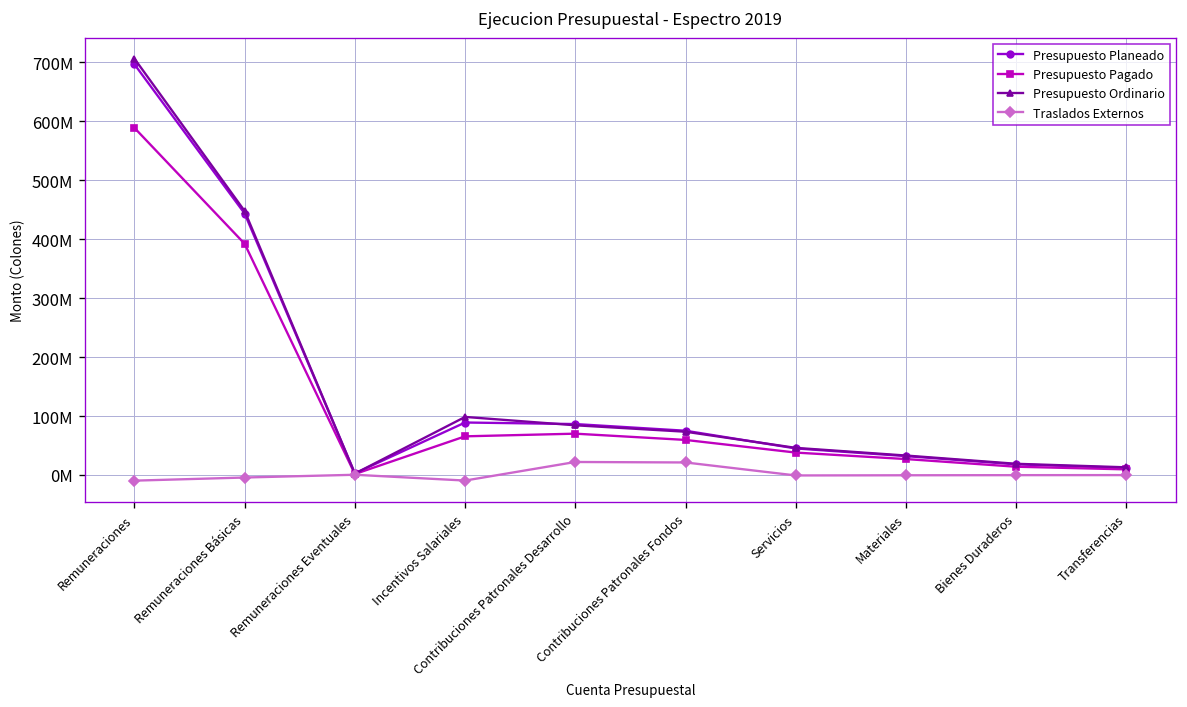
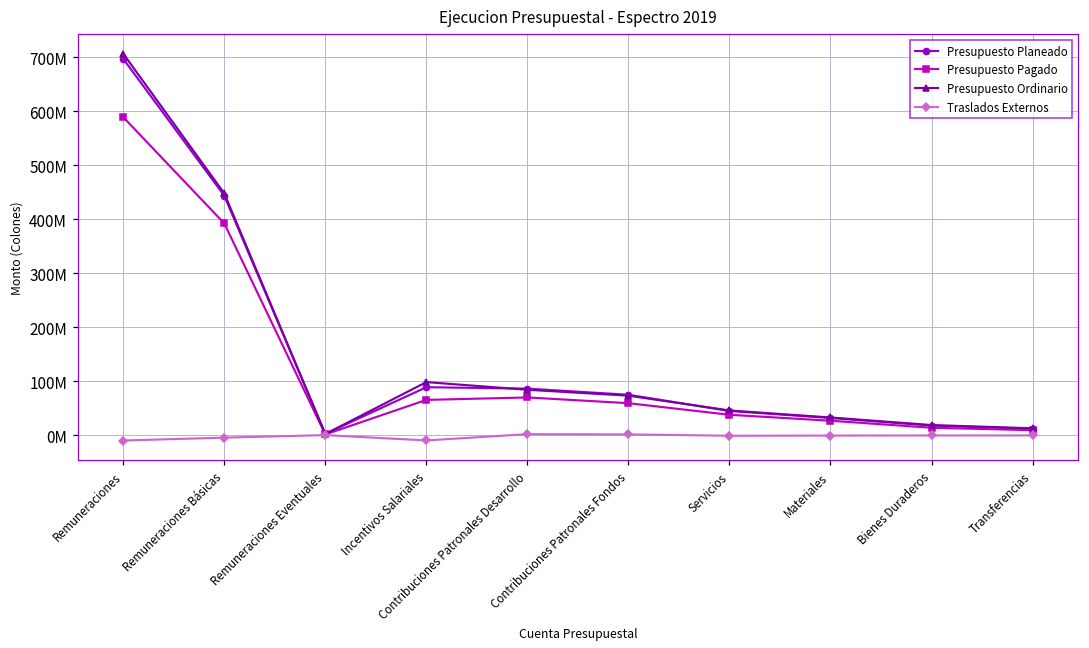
Traslados Externos, Contribuciones Patronales Desarrollo: 20000000 -> 0
Traslados Externos, Contribuciones Patronales Fondos: 20000000 -> 0
